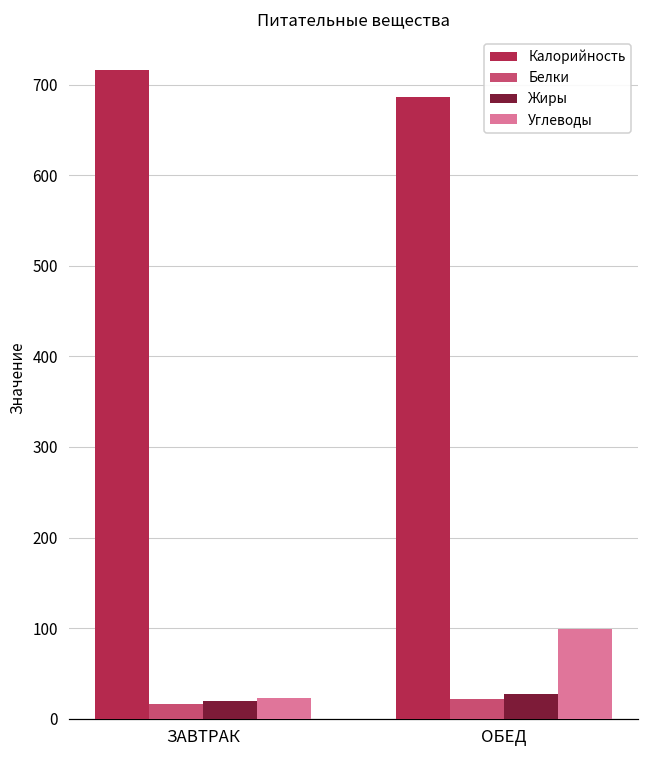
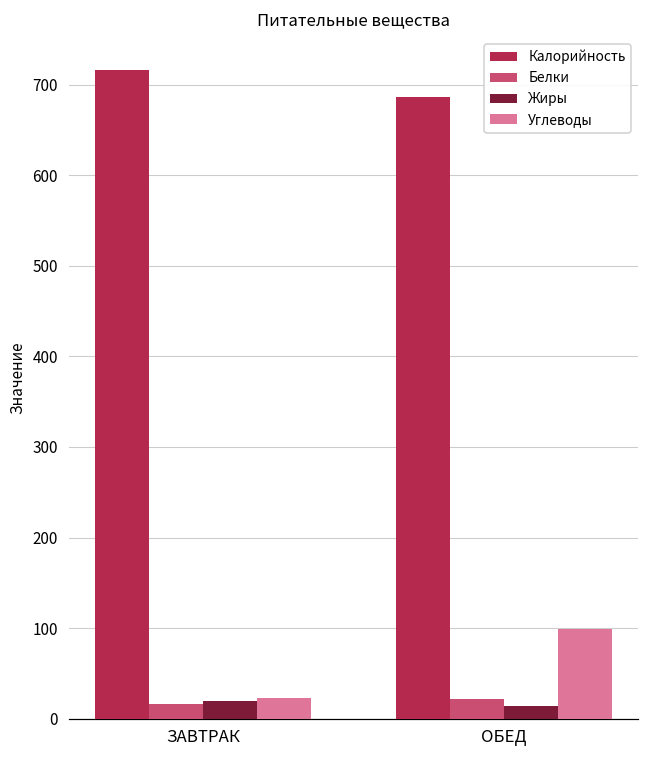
Жиры, ОБЕД: 30 -> 10
